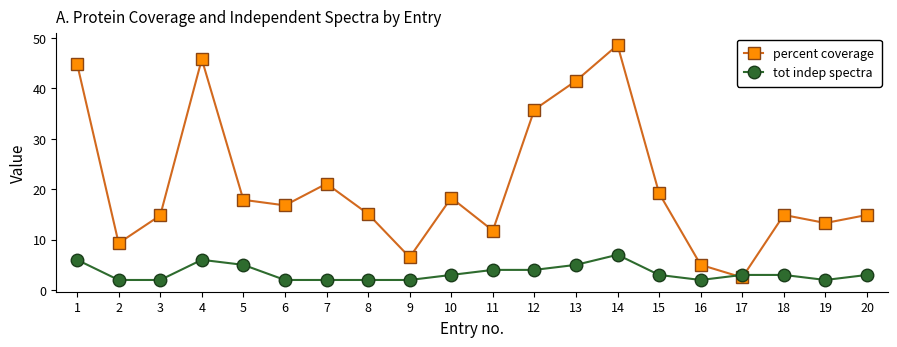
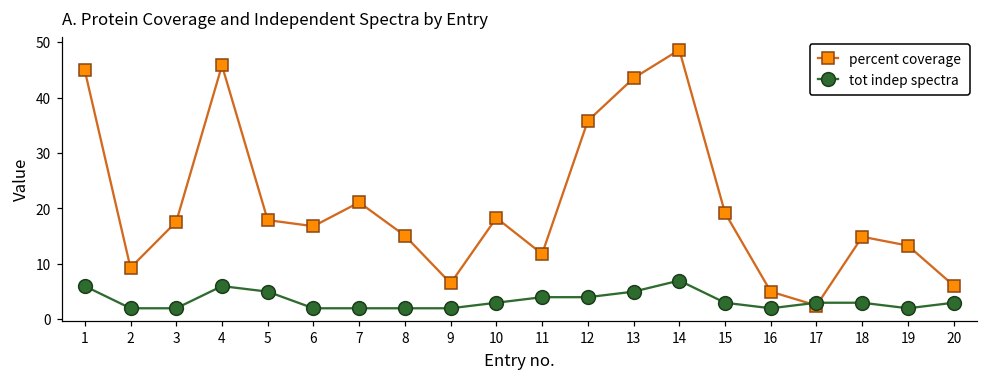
percent coverage, 3: 15 -> 18
percent coverage, 13: 42 -> 44
percent coverage, 20: 15 -> 6
